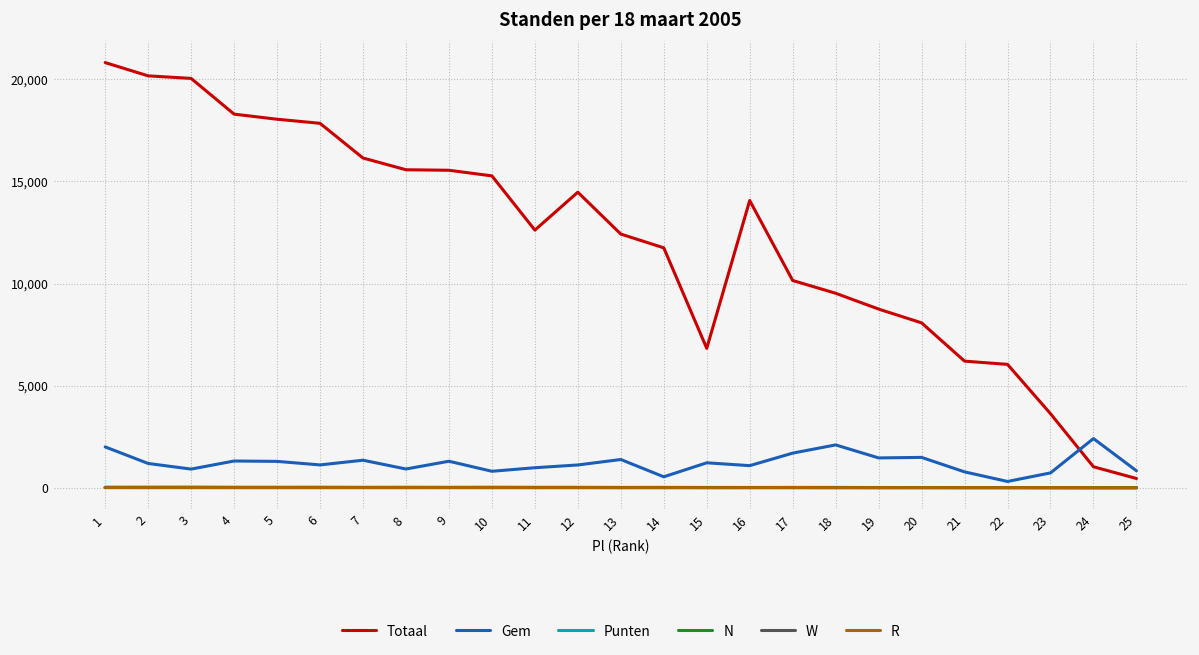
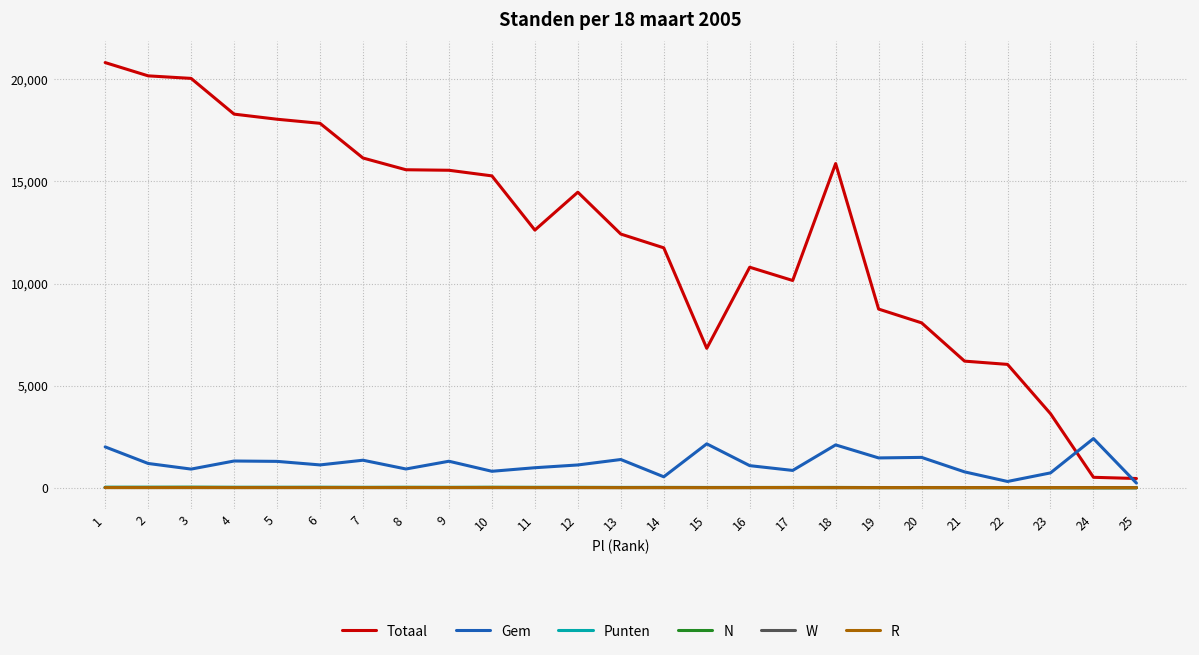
Gem, 15: 1,200 -> 2,100
Totaal, 16: 14,100 -> 10,800
Gem, 17: 1,700 -> 800
Totaal, 18: 9,500 -> 15,900
Totaal, 24: 1,000 -> 500
Gem, 25: 800 -> 200
